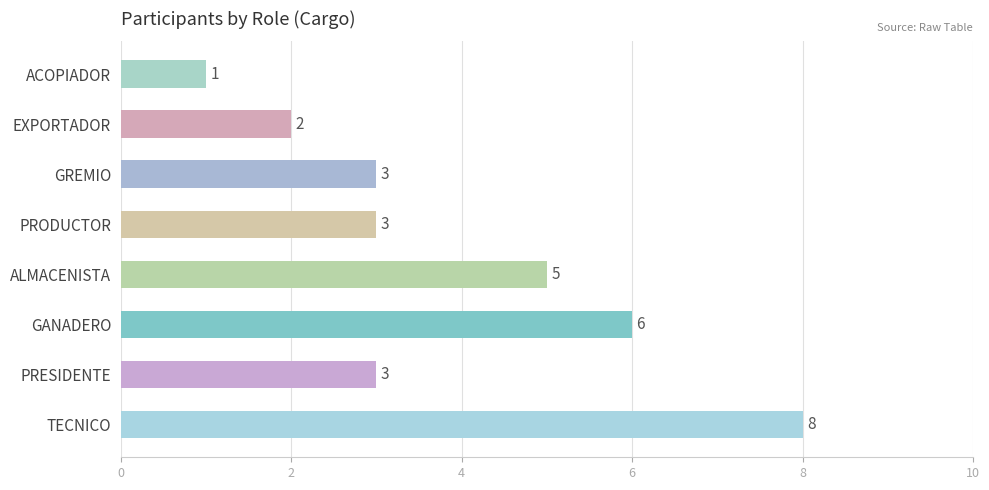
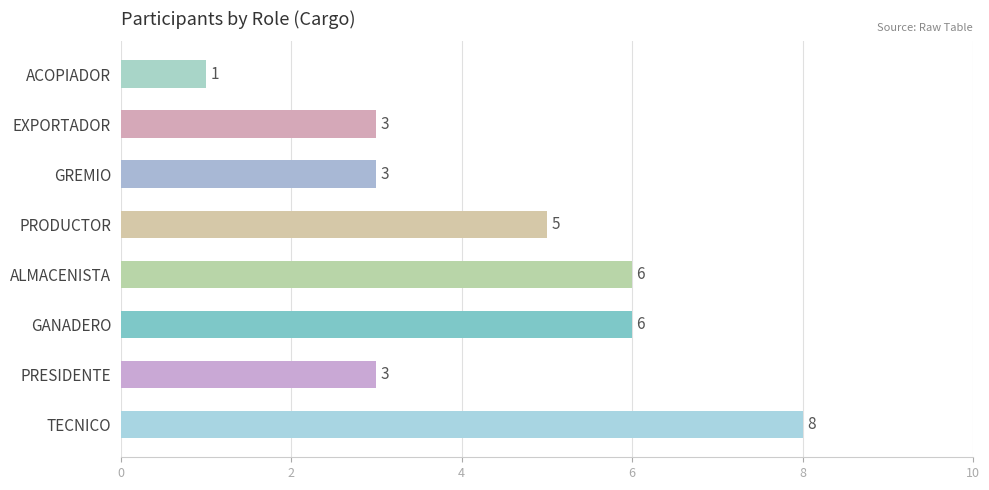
EXPORTADOR: 2 -> 3
PRODUCTOR: 3 -> 5
ALMACENISTA: 5 -> 6
